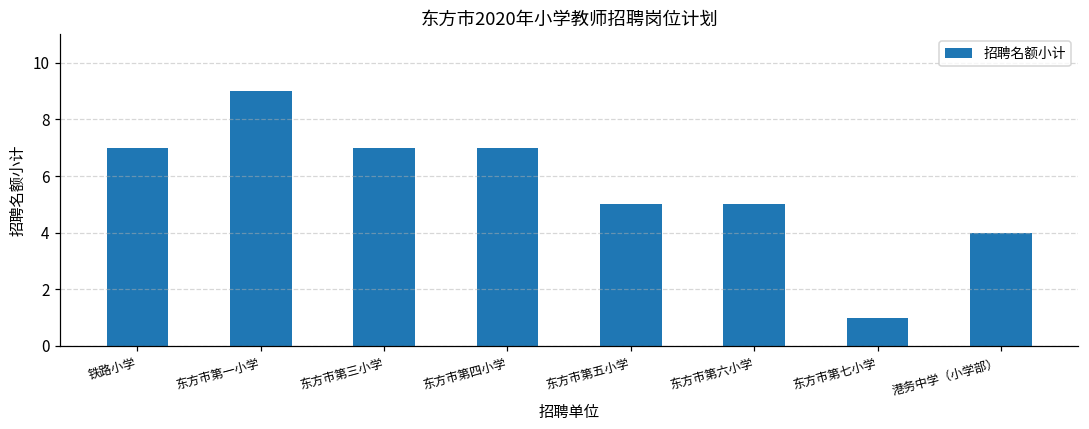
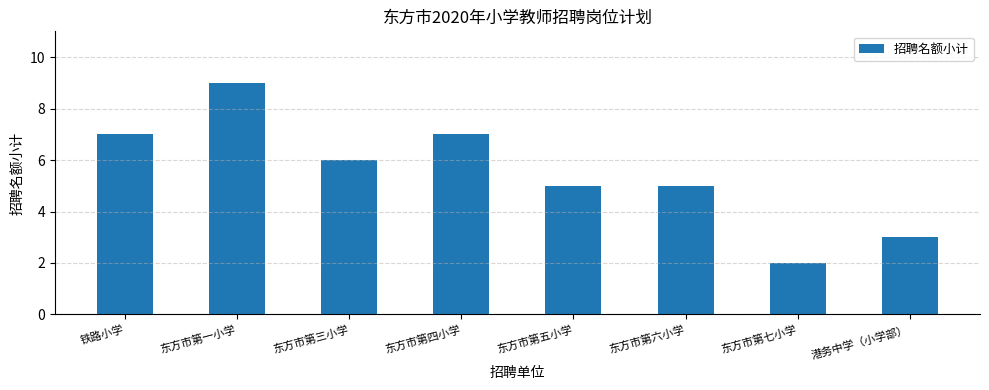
东方市第三小学: 7 -> 6
东方市第七小学: 1 -> 2
港务中学（小学部）: 4 -> 3
